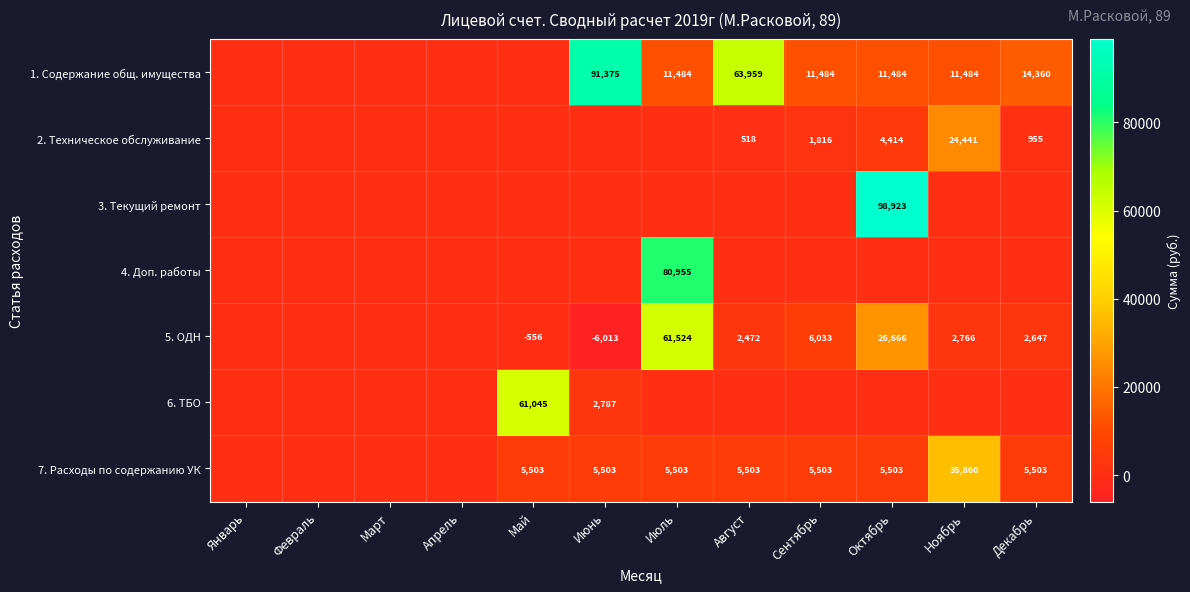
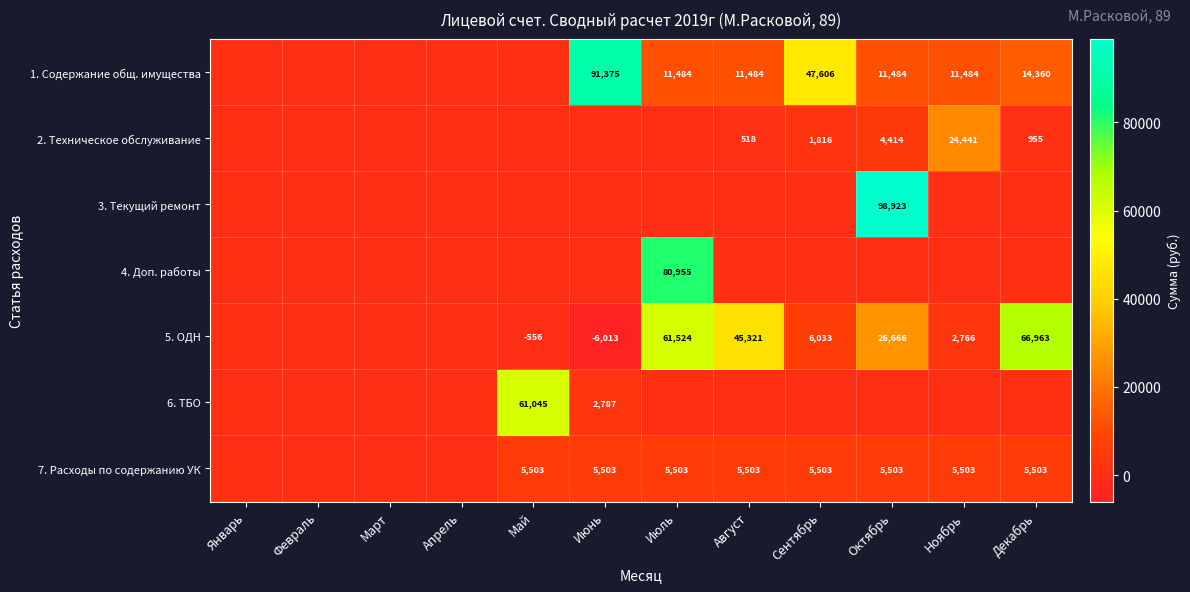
1. Содержание общ. имущества, Август: 63,959 -> 11,484
1. Содержание общ. имущества, Сентябрь: 11,484 -> 47,606
5. ОДН, Август: 2,472 -> 45,321
5. ОДН, Декабрь: 2,647 -> 66,963
7. Расходы по содержанию УК, Ноябрь: 35,860 -> 5,503
